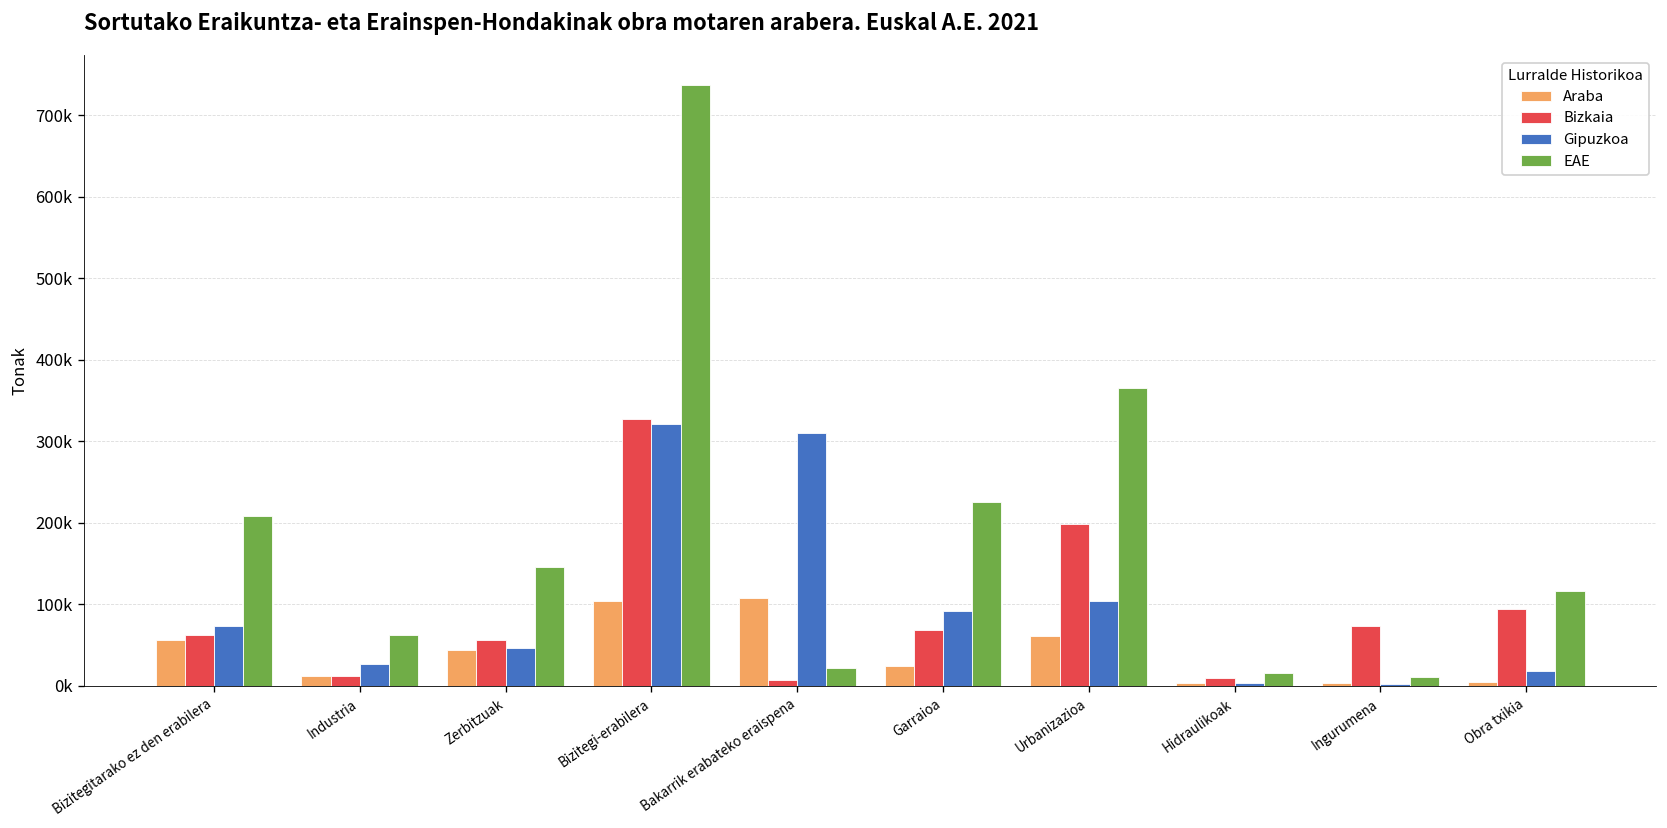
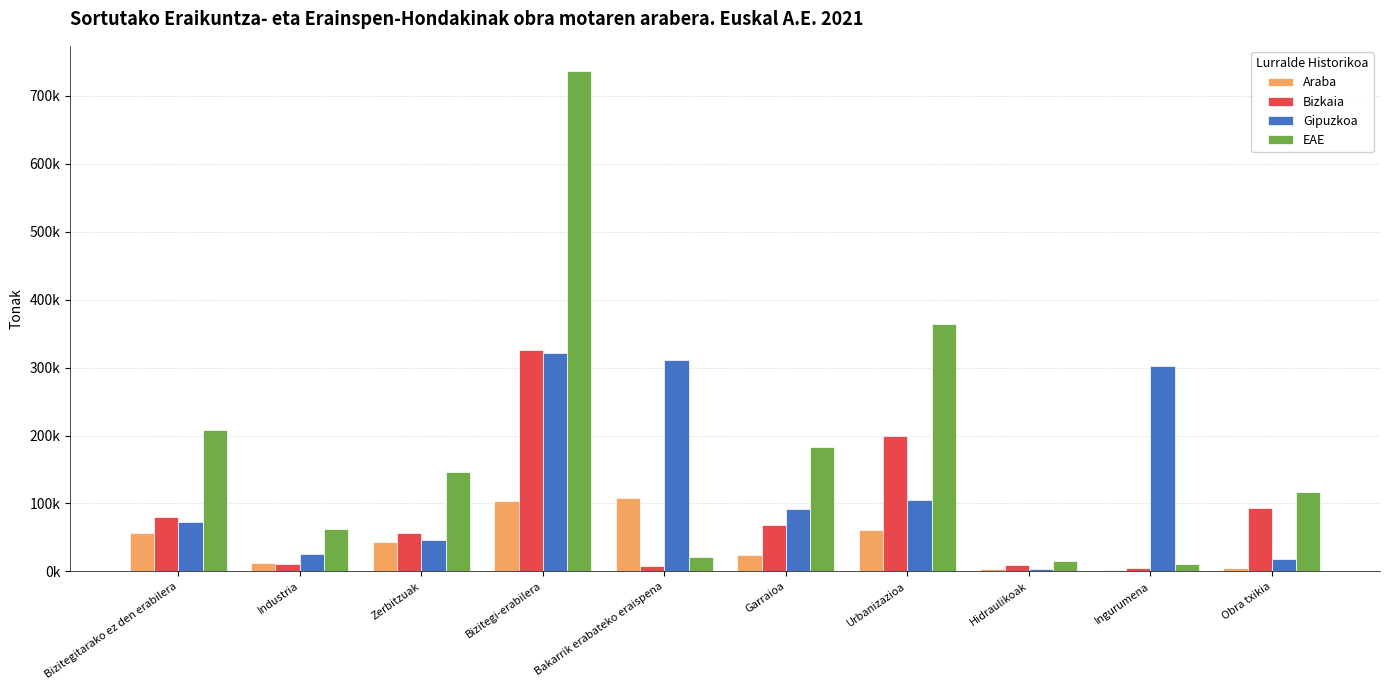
Bizkaia, Bizitegitarako ez den erabilera: 60000 -> 80000
EAE, Garraioa: 230000 -> 180000
Bizkaia, Ingurumena: 70000 -> 10000
Gipuzkoa, Ingurumena: 0 -> 300000
